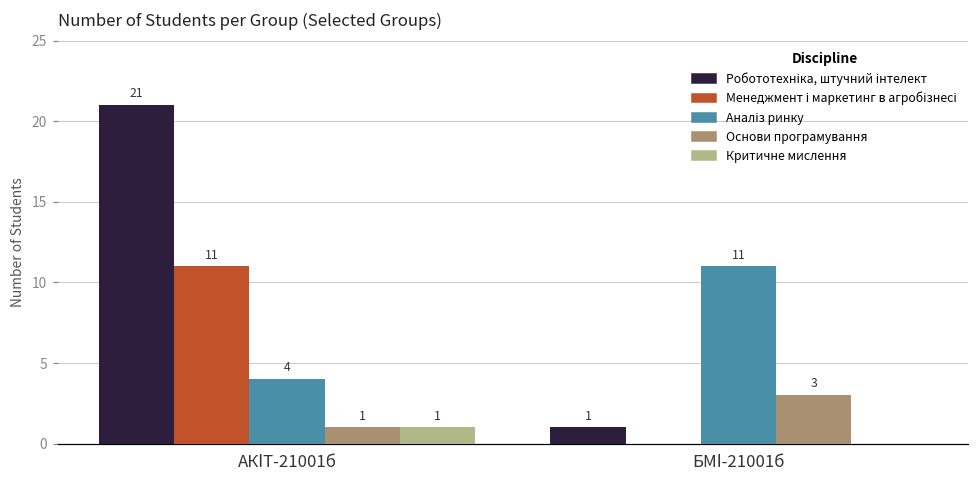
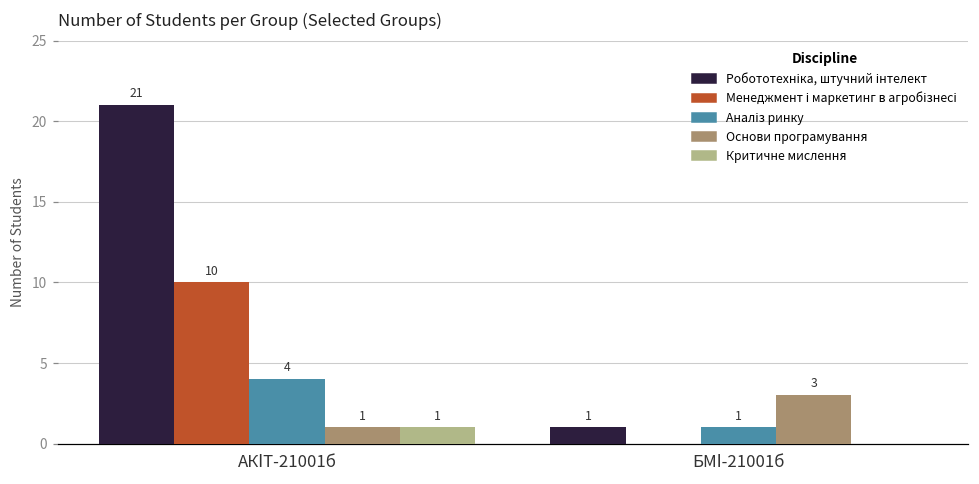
Менеджмент і маркетинг в агробізнесі, АКІТ-21001б: 11 -> 10
Аналіз ринку, БМІ-21001б: 11 -> 1
